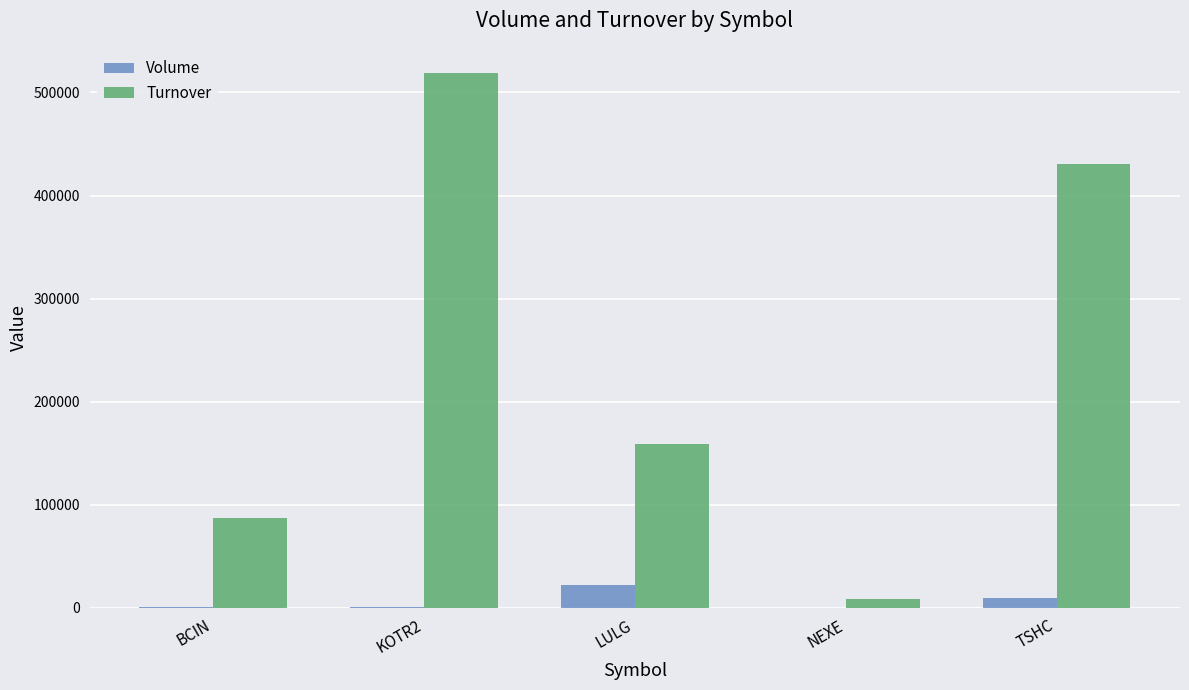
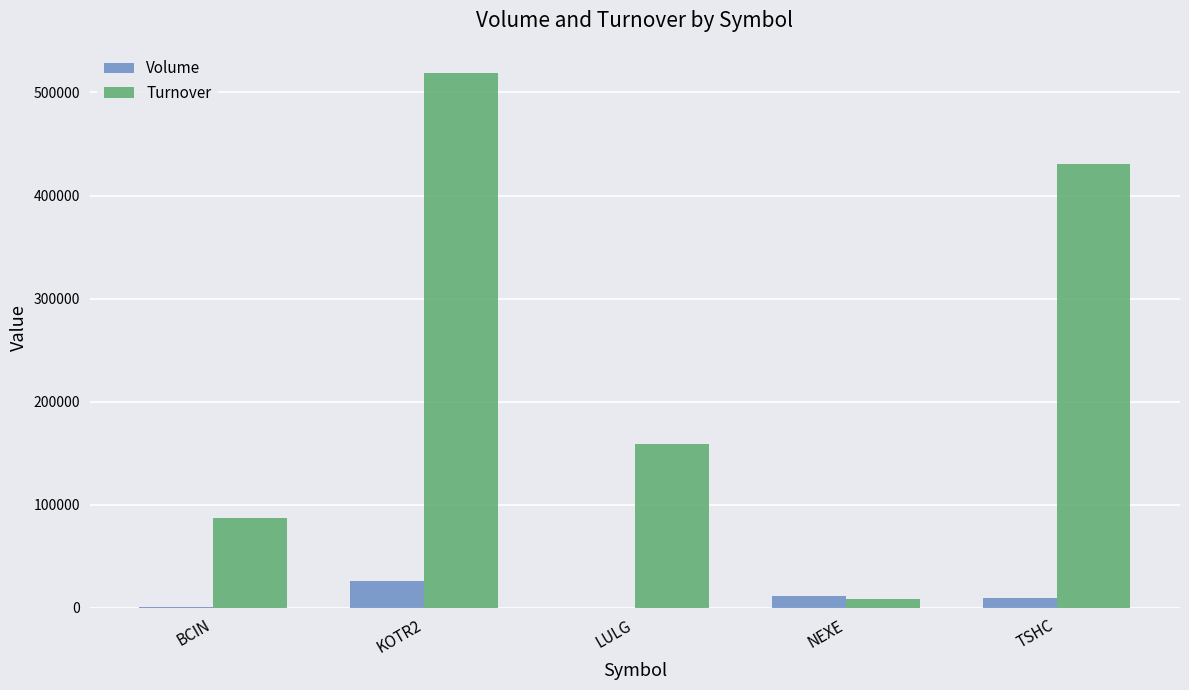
Volume, KOTR2: 1000 -> 26000
Volume, LULG: 22000 -> 0
Volume, NEXE: 0 -> 11000
